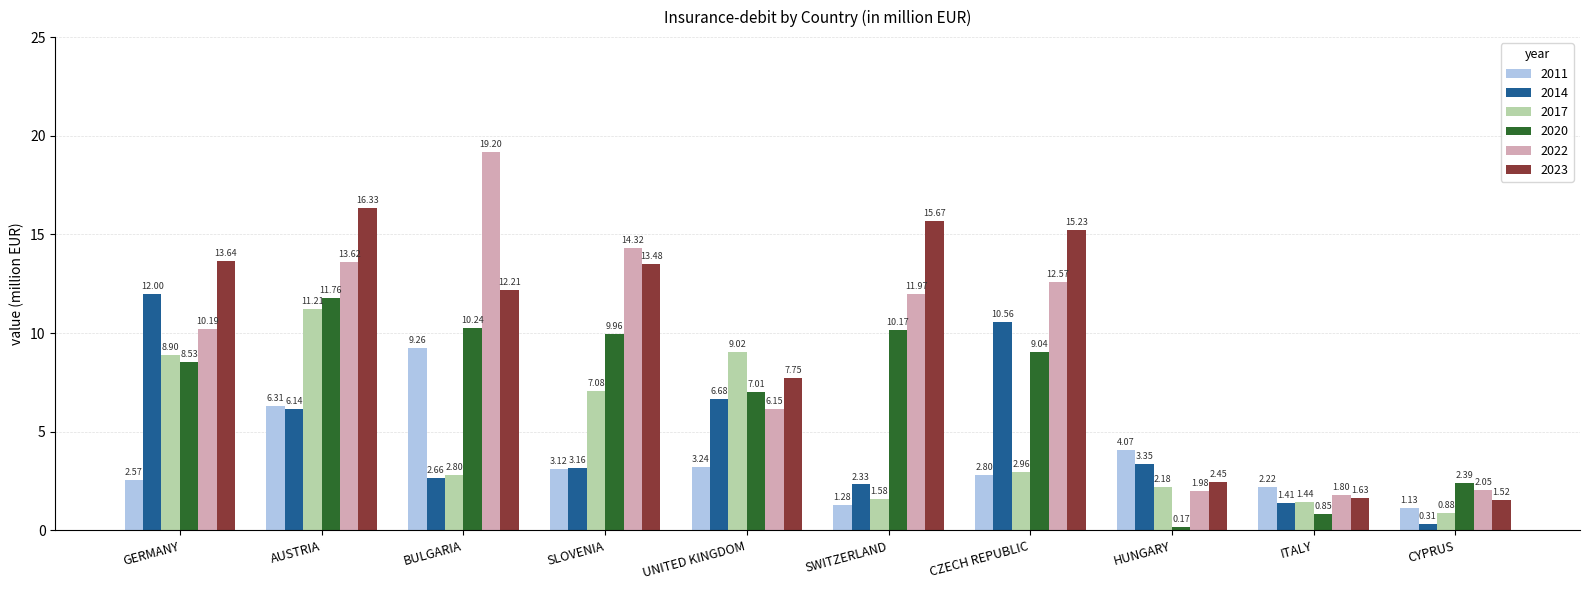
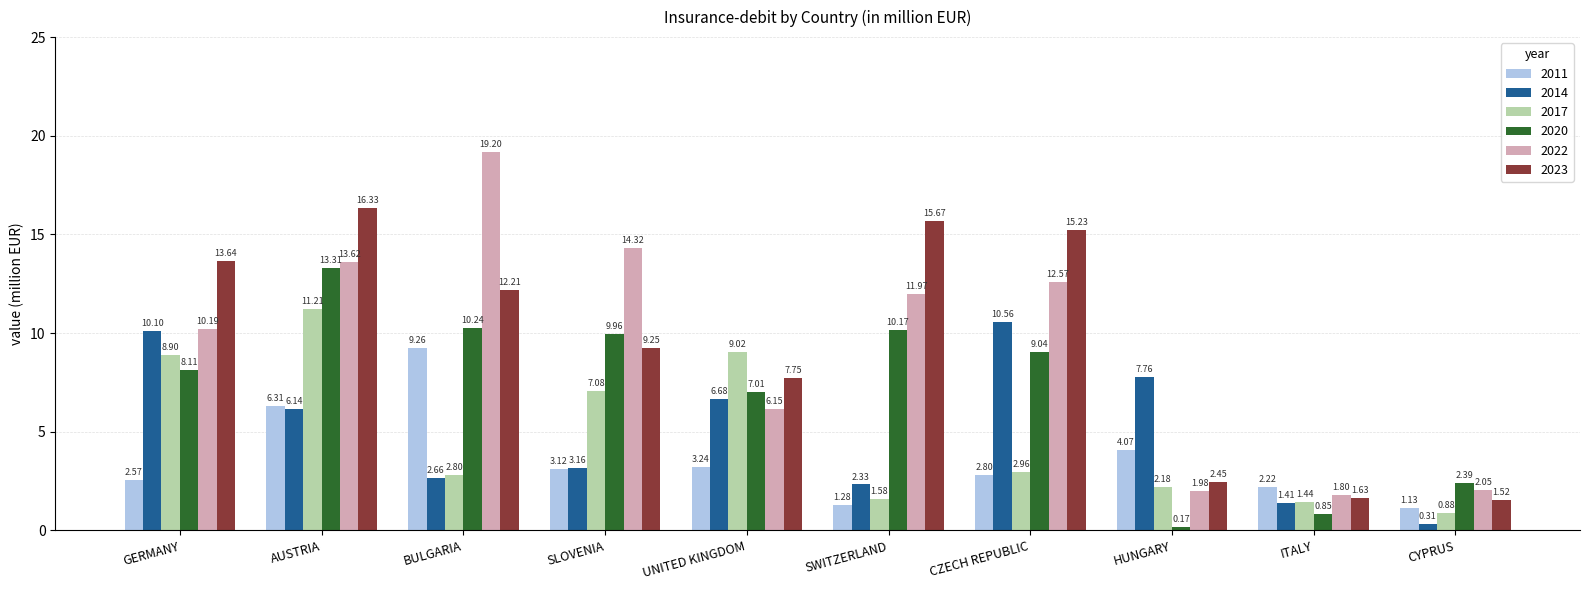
2014, GERMANY: 12.00 -> 10.10
2020, GERMANY: 8.53 -> 8.11
2020, AUSTRIA: 11.76 -> 13.31
2023, SLOVENIA: 13.48 -> 9.25
2014, HUNGARY: 3.35 -> 7.76
